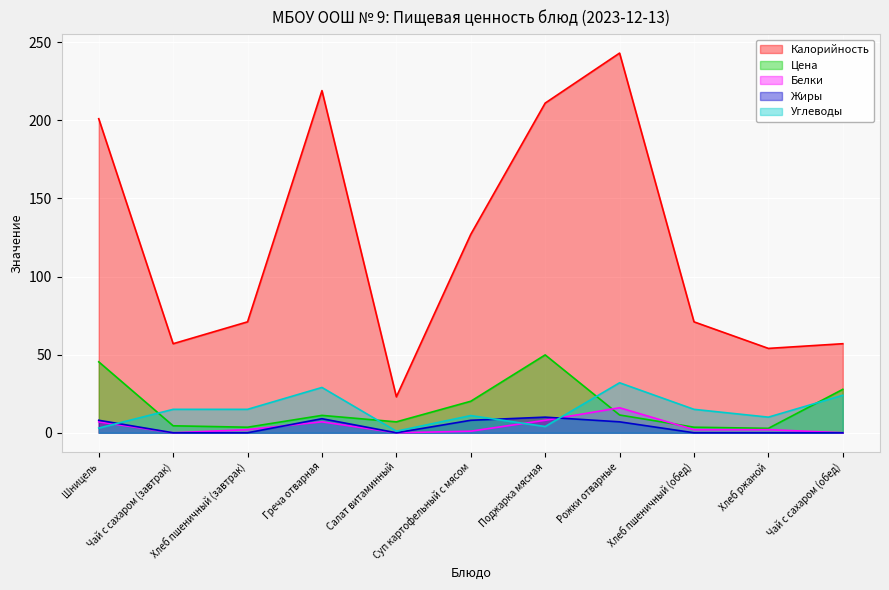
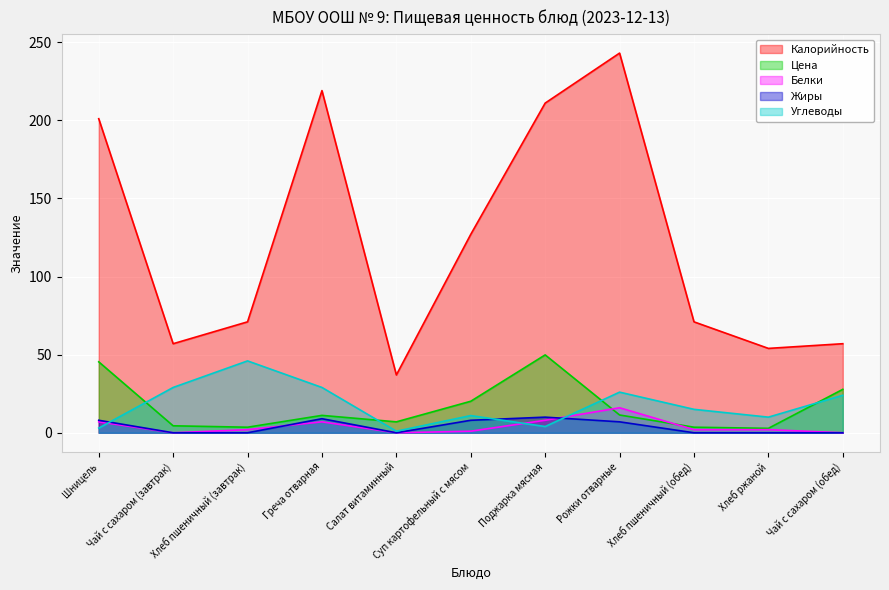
Углеводы, Чай с сахаром (завтрак): 15 -> 29
Углеводы, Хлеб пшеничный (завтрак): 15 -> 46
Калорийность, Салат витаминный: 23 -> 37
Углеводы, Рожки отварные: 32 -> 26
